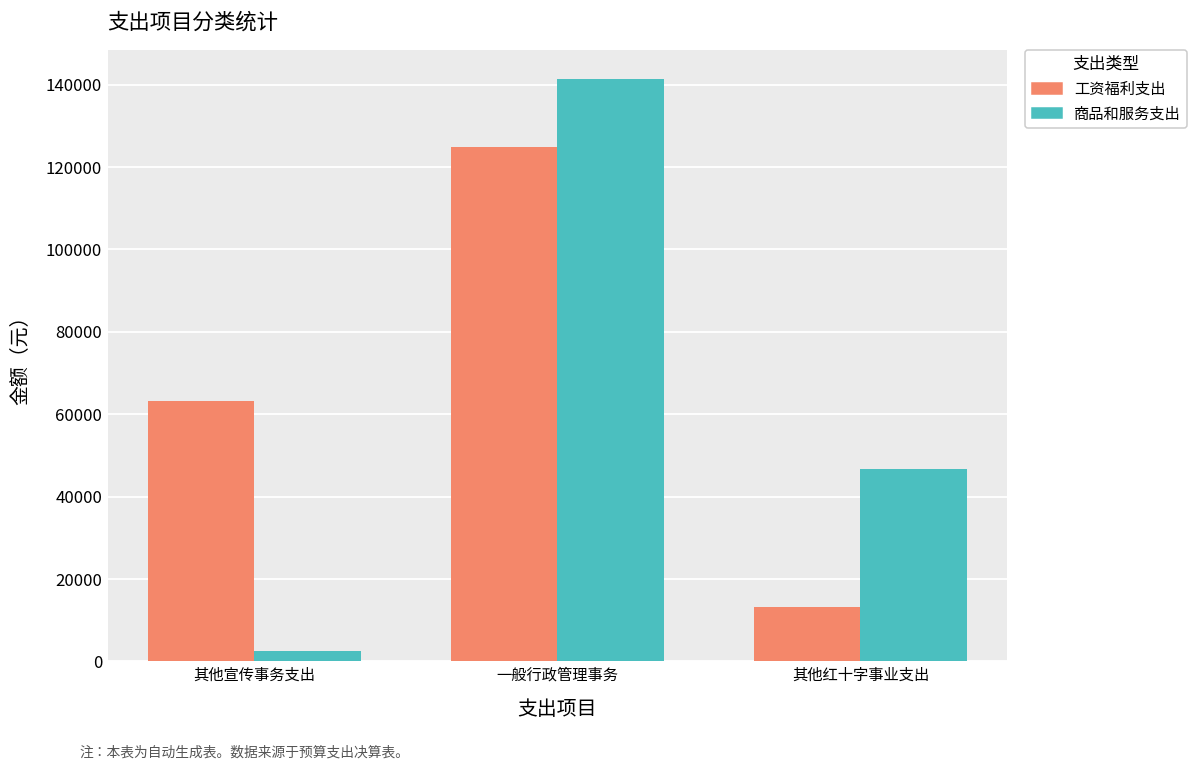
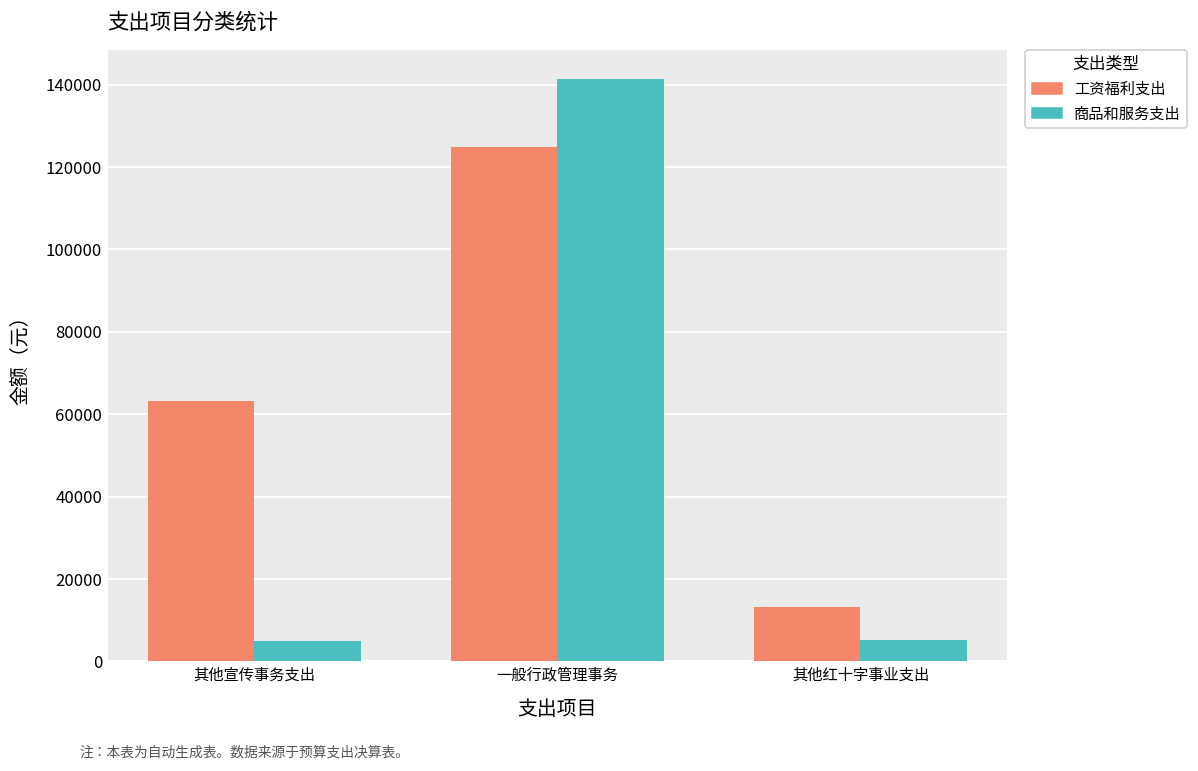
商品和服务支出, 其他宣传事务支出: 3000 -> 5000
商品和服务支出, 其他红十字事业支出: 47000 -> 5000
